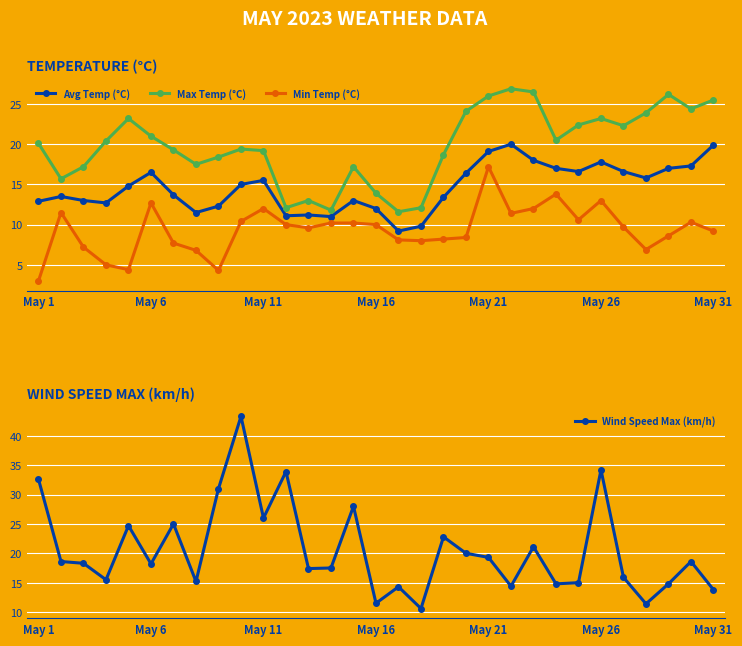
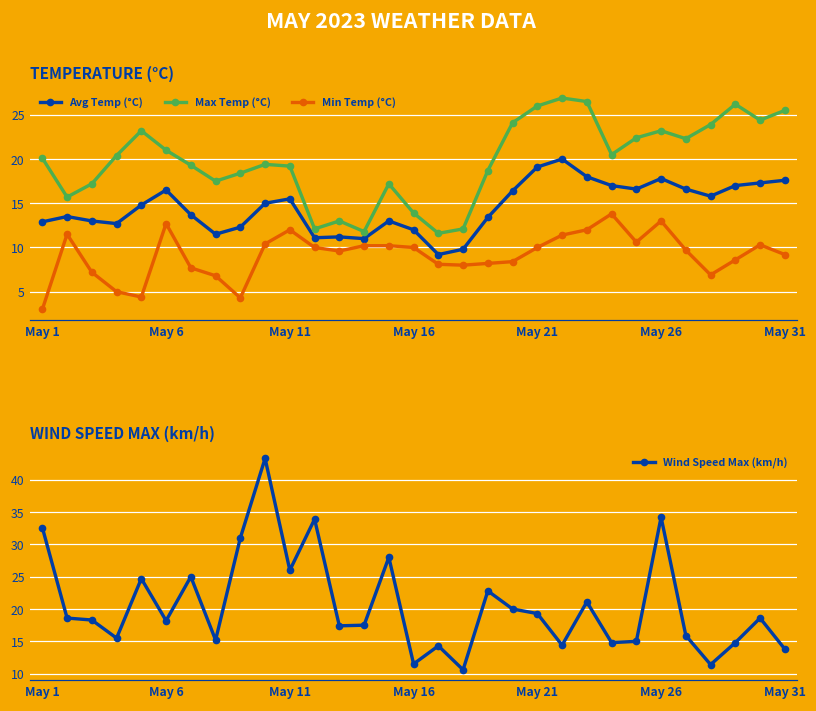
TEMPERATURE (°C), Min Temp (°C), May 21: 17 -> 10
TEMPERATURE (°C), Avg Temp (°C), May 31: 20 -> 18
